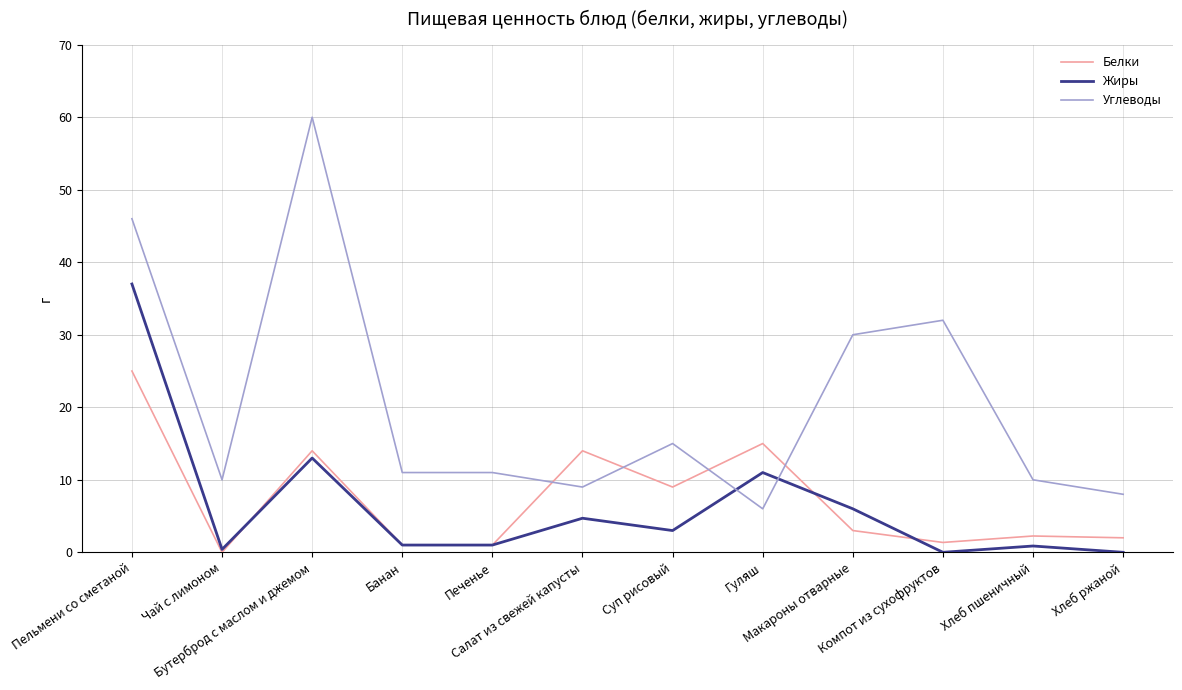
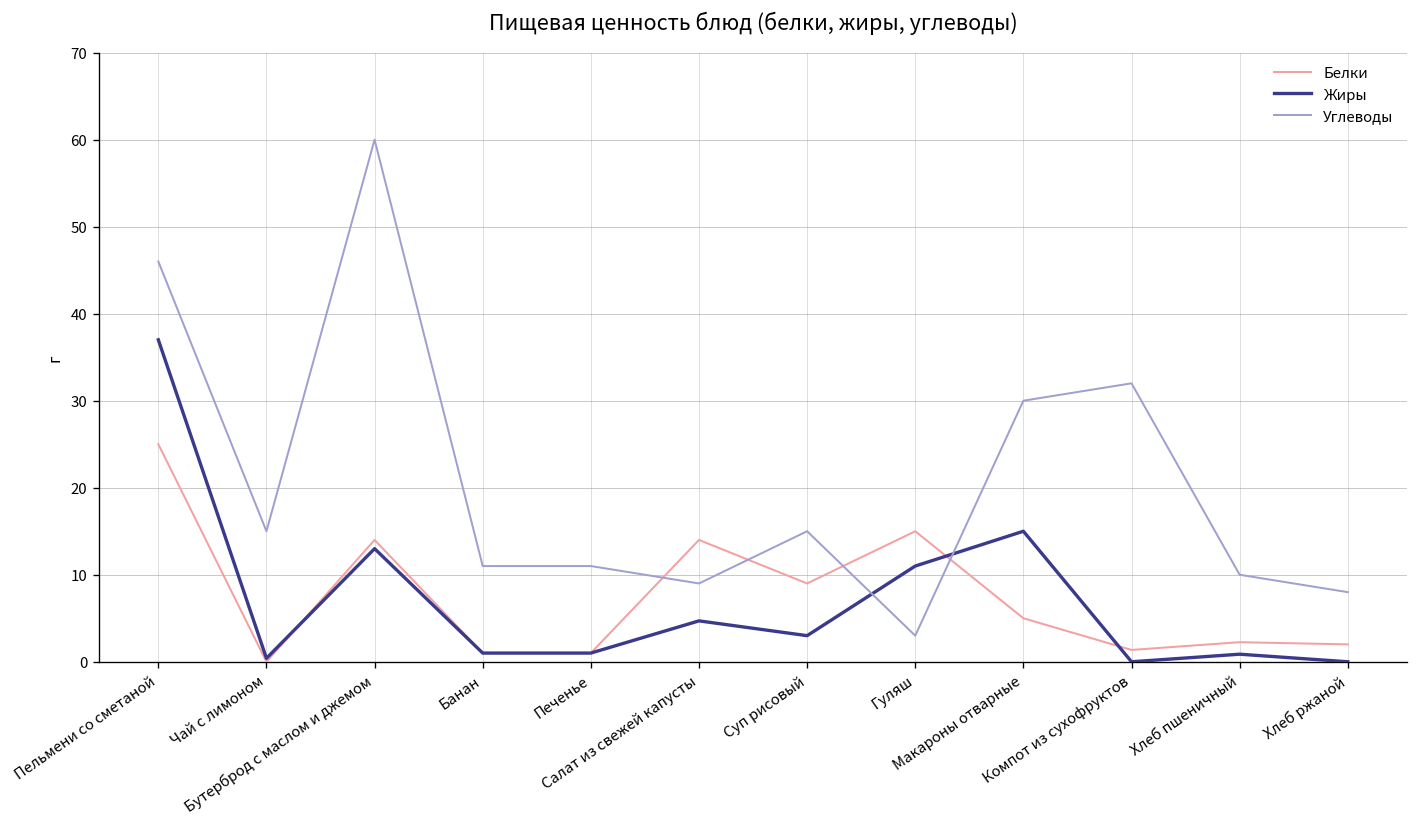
Углеводы, Чай с лимоном: 10 -> 15
Углеводы, Гуляш: 6 -> 3
Белки, Макароны отварные: 3 -> 5
Жиры, Макароны отварные: 6 -> 15
